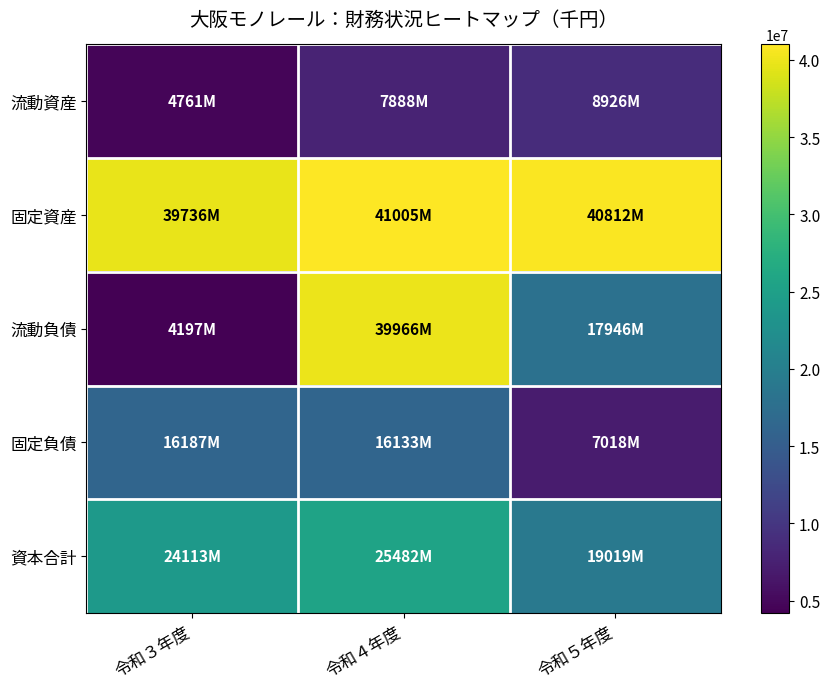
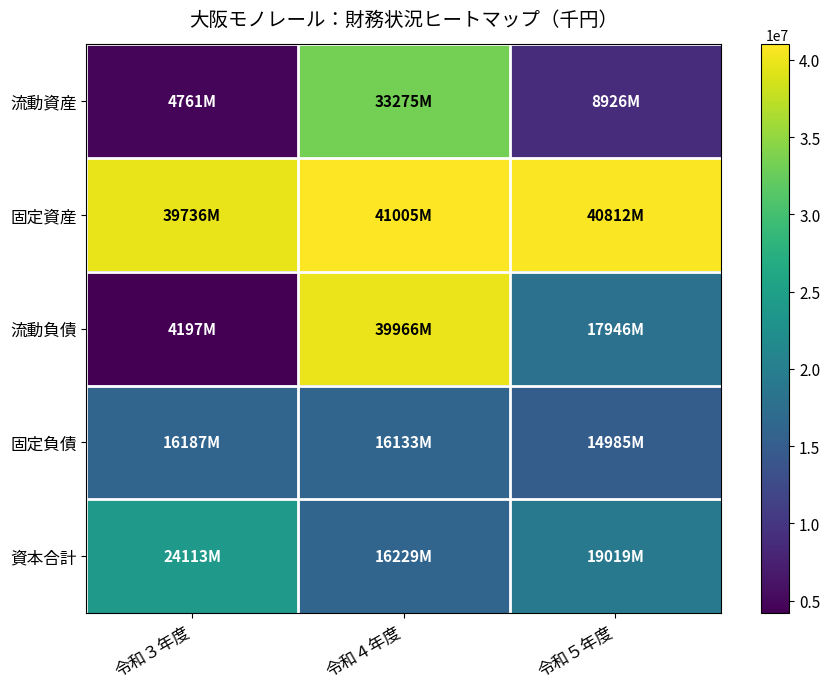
流動資産, 令和４年度: 7888M -> 33275M
固定負債, 令和５年度: 7018M -> 14985M
資本合計, 令和４年度: 25482M -> 16229M
